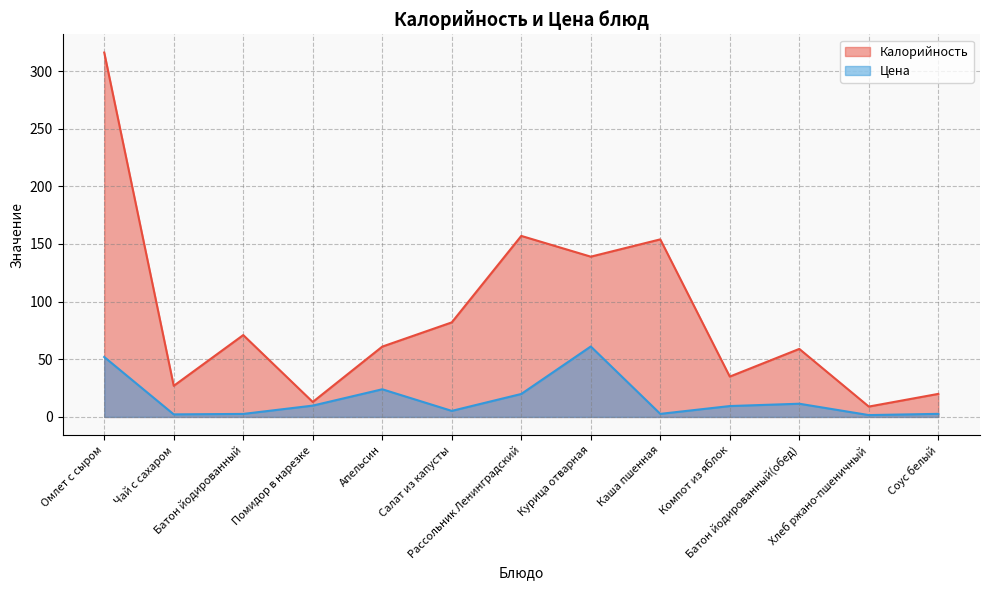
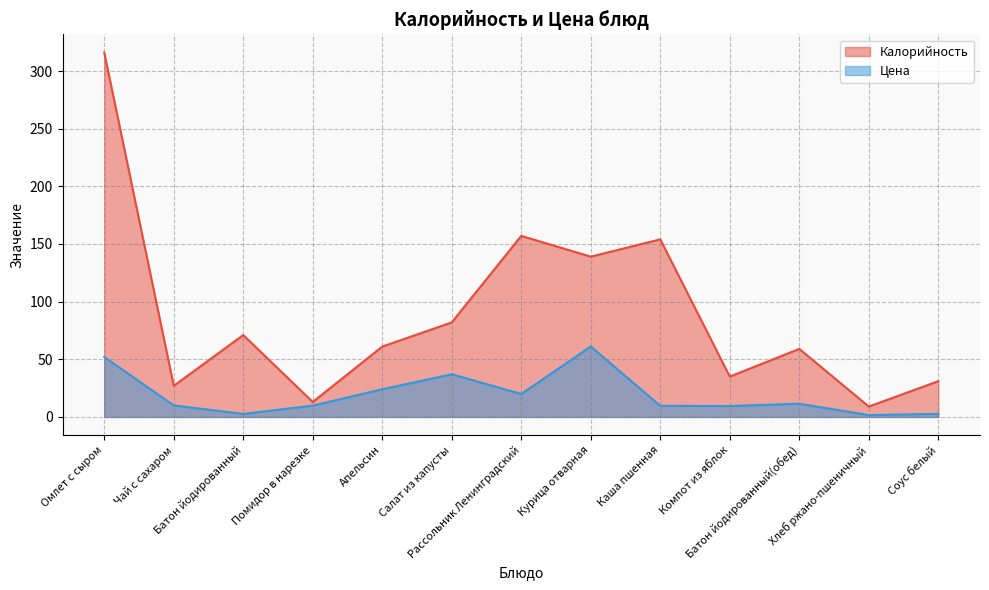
Цена, Чай с сахаром: 2 -> 10
Цена, Салат из капусты: 5 -> 37
Цена, Каша пшенная: 3 -> 10
Калорийность, Соус белый: 20 -> 31
